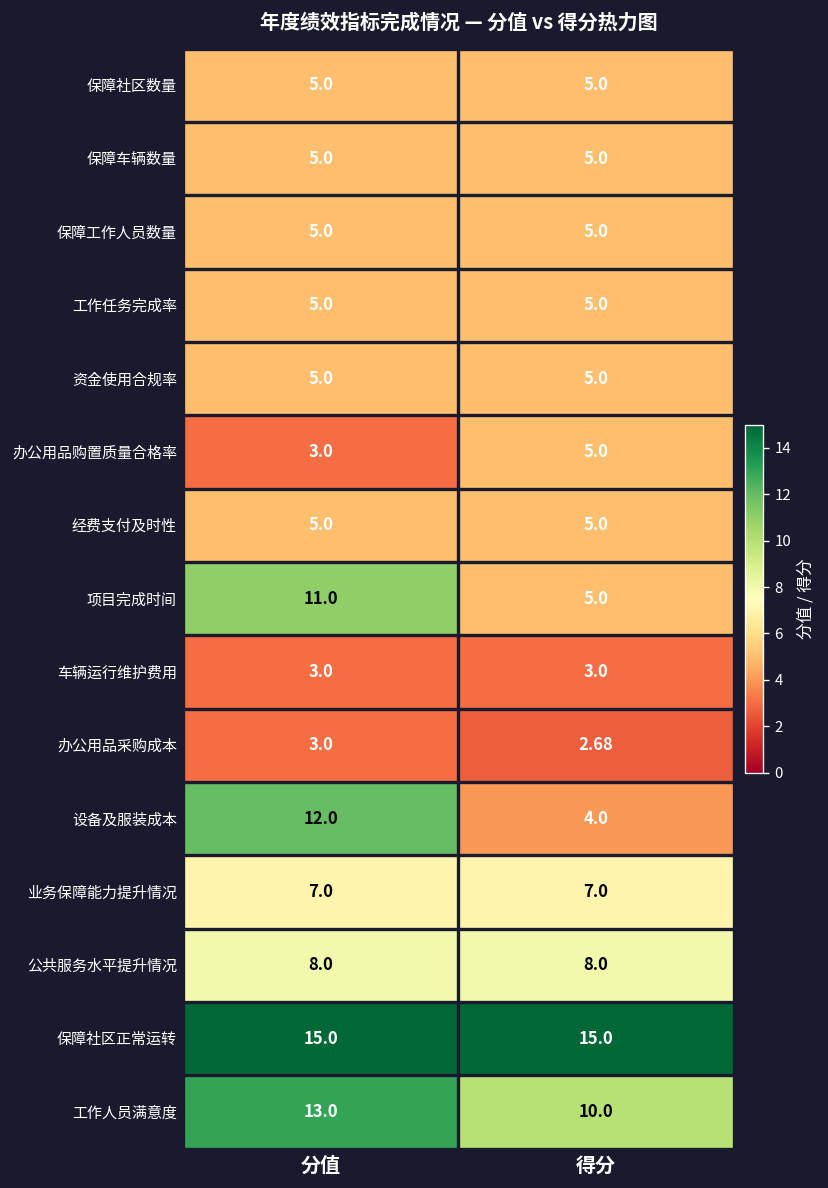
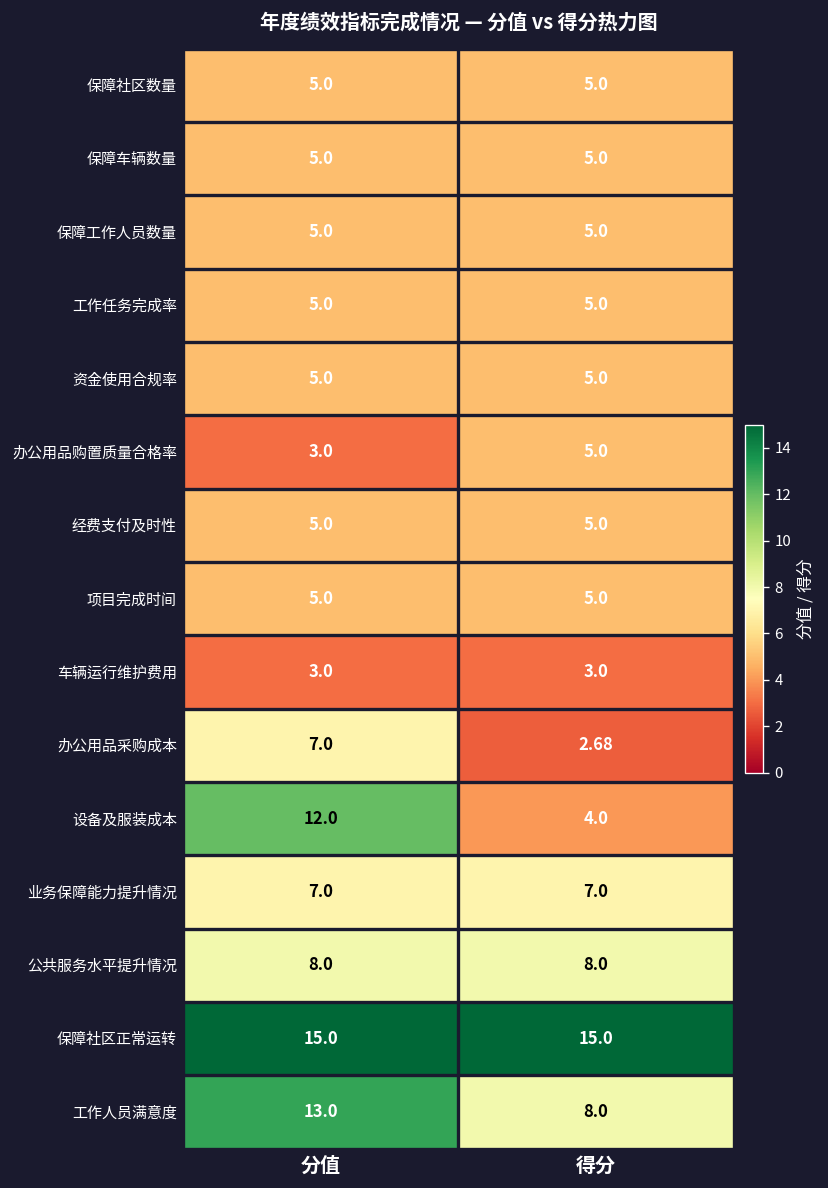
项目完成时间, 分值: 11.0 -> 5.0
办公用品采购成本, 分值: 3.0 -> 7.0
工作人员满意度, 得分: 10.0 -> 8.0
